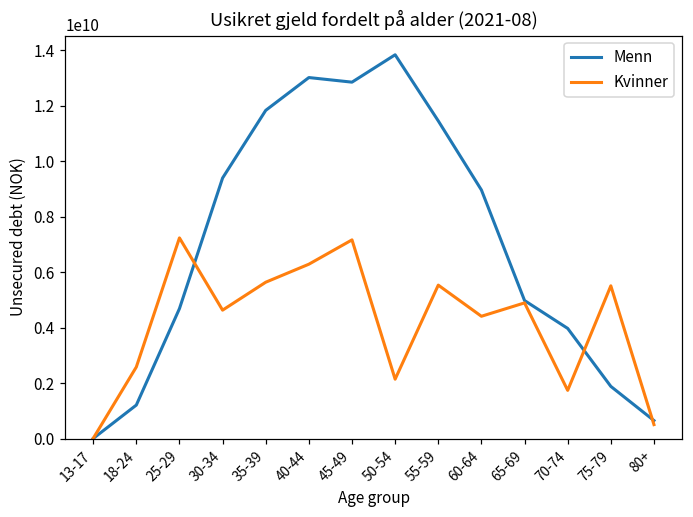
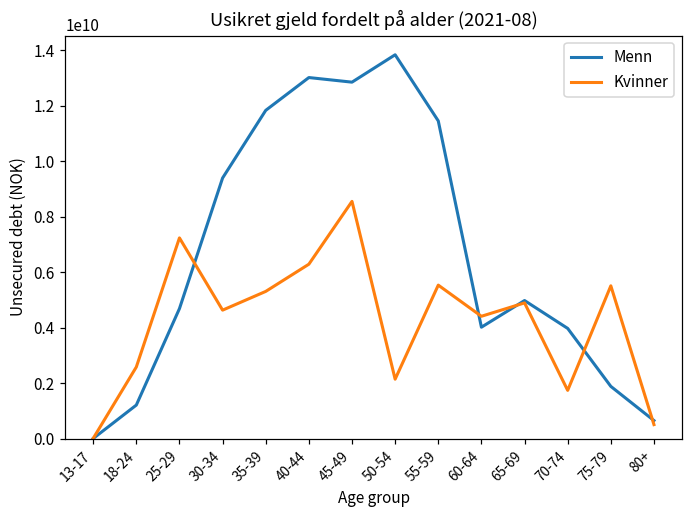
Kvinner, 35-39: 5600000000 -> 5300000000
Kvinner, 45-49: 7200000000 -> 8500000000
Menn, 60-64: 9000000000 -> 4000000000
